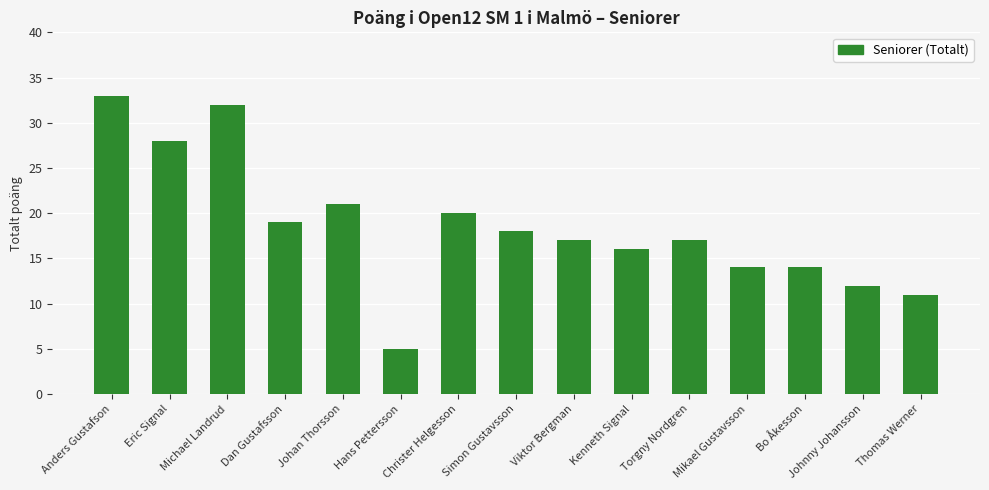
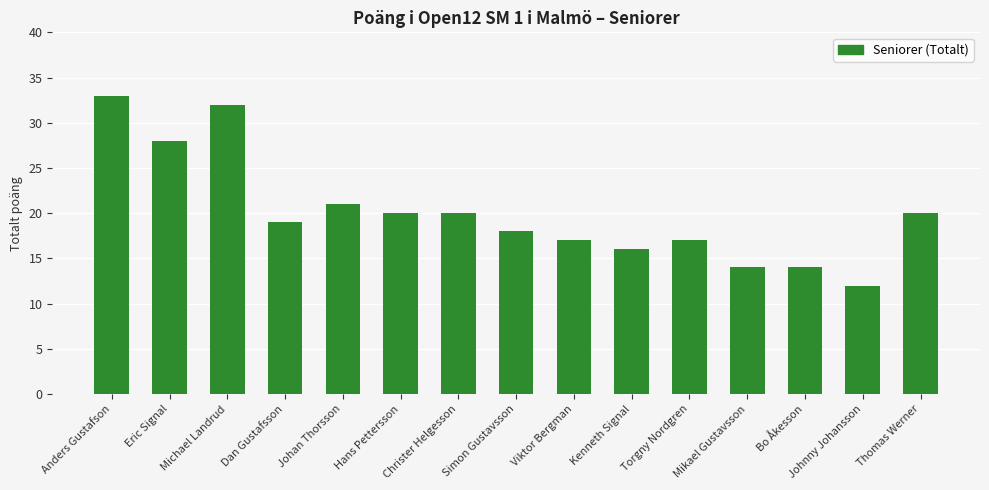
Hans Pettersson: 5 -> 20
Thomas Werner: 11 -> 20
